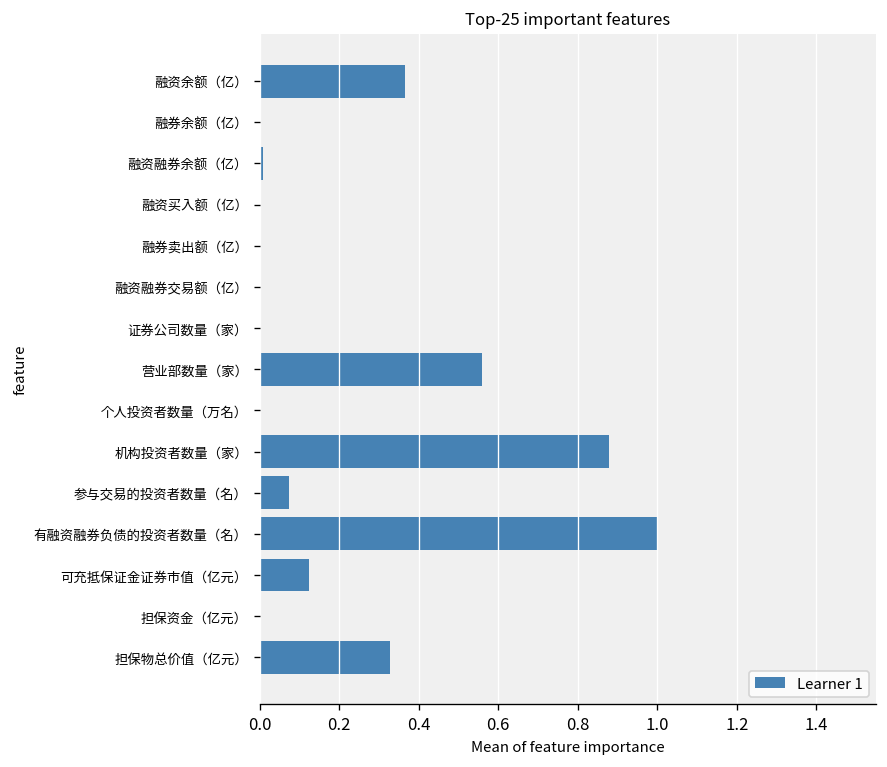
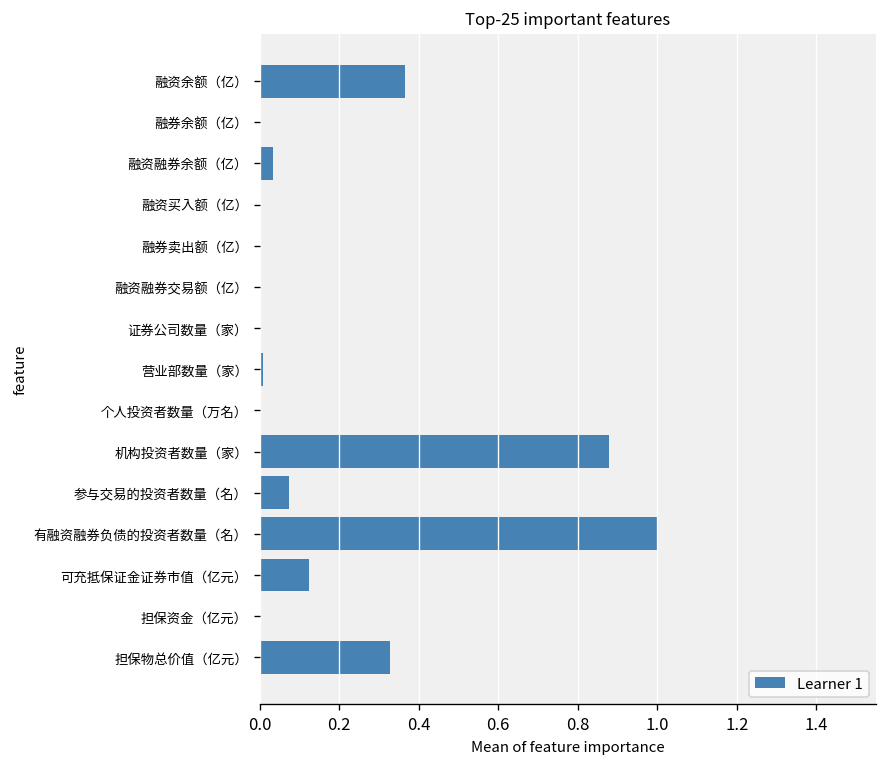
融资融券余额（亿）: 0.01 -> 0.03
营业部数量（家）: 0.56 -> 0.01
